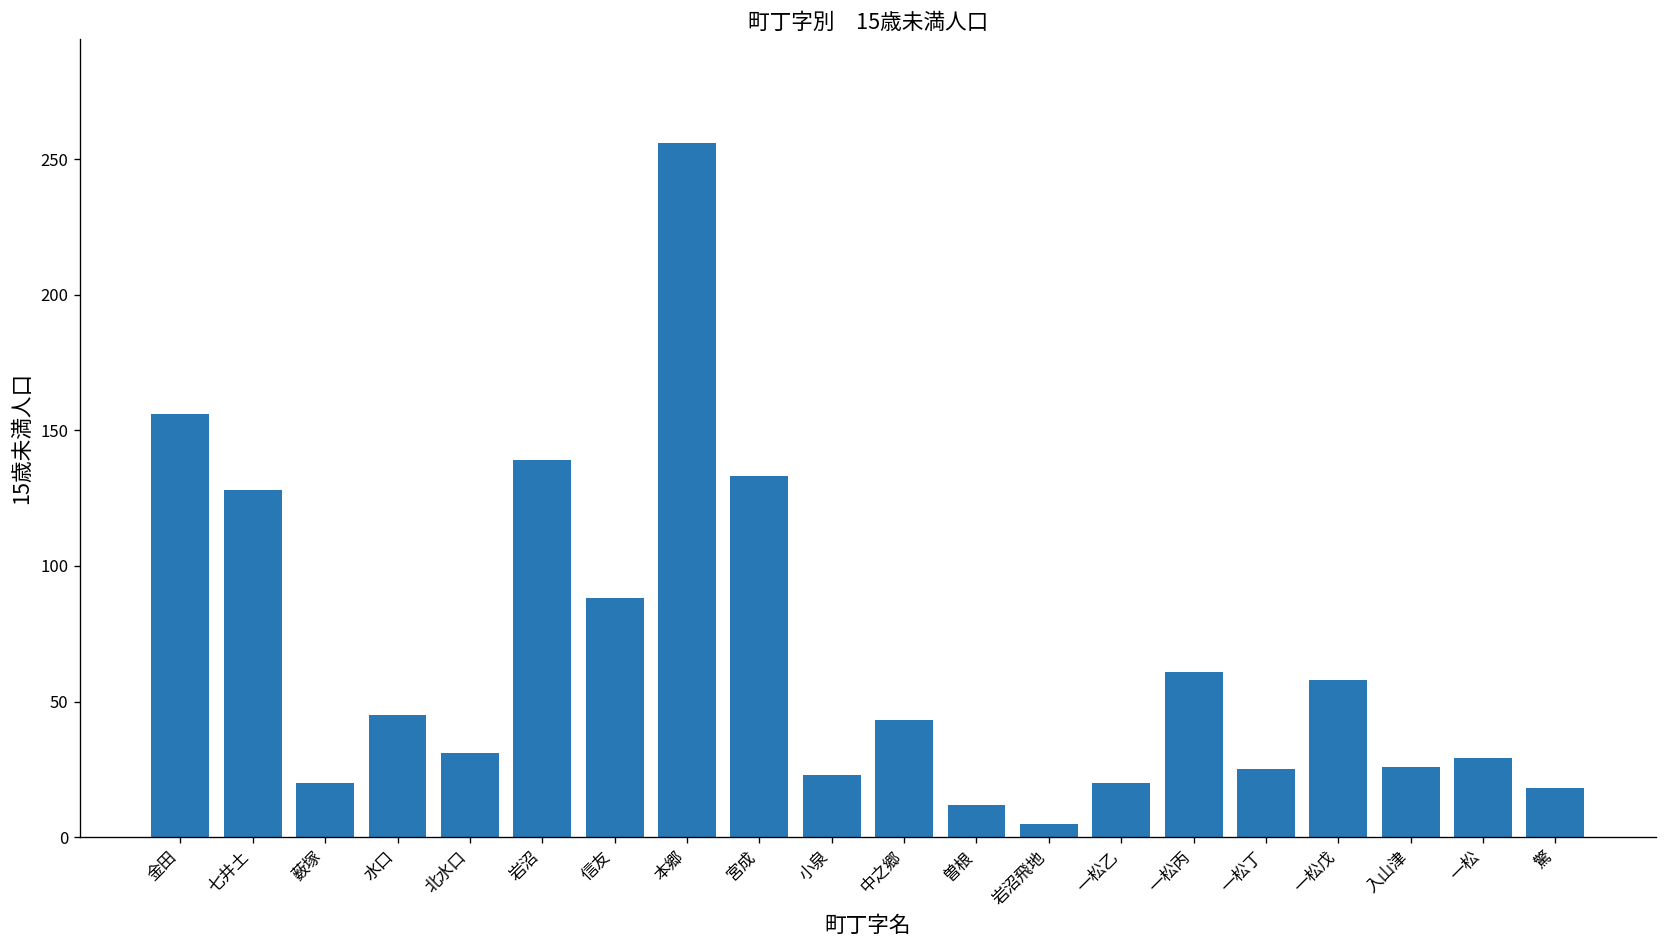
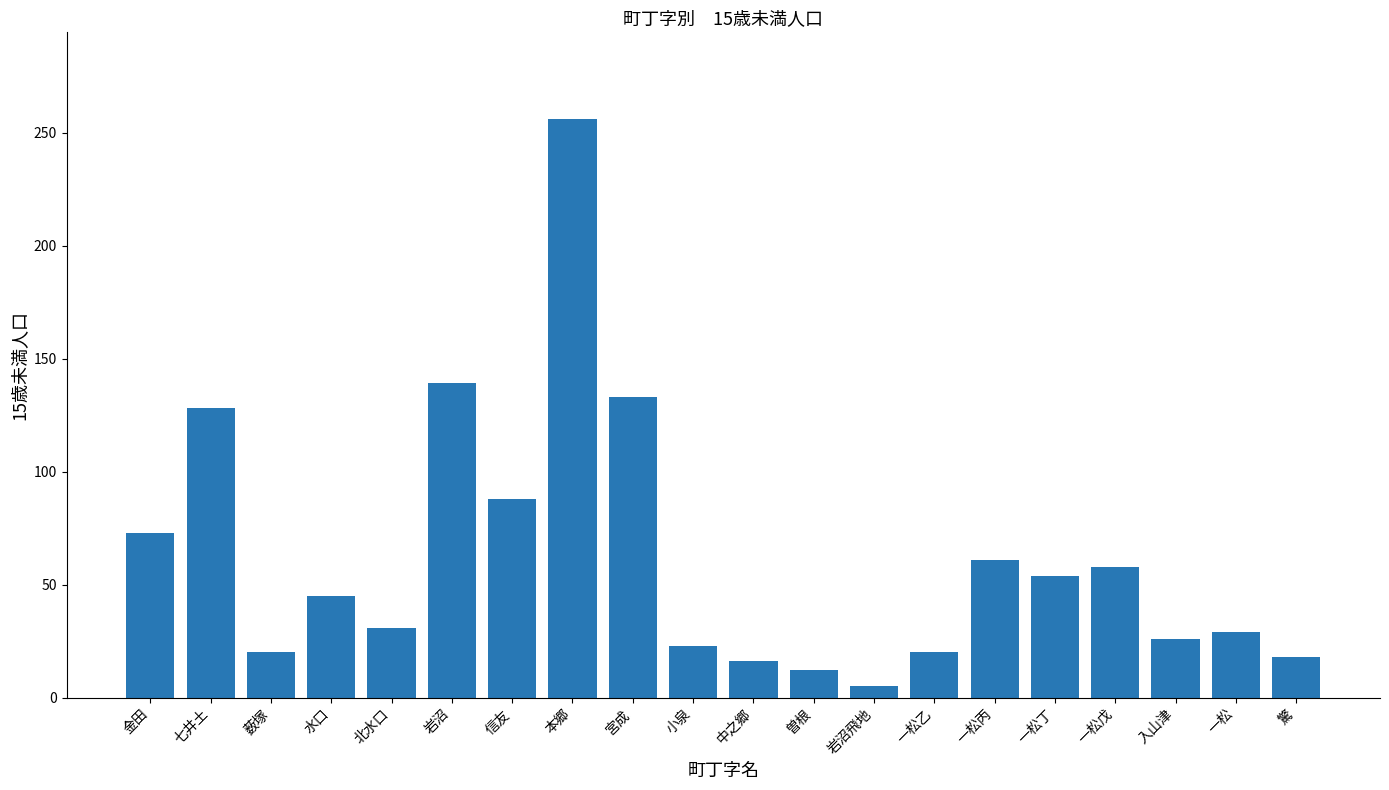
金田: 156 -> 73
中之郷: 43 -> 16
一松丁: 25 -> 54
